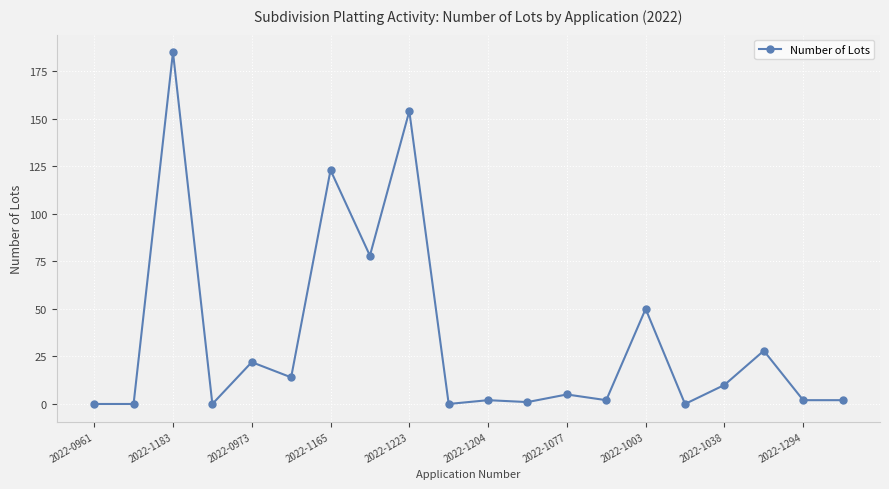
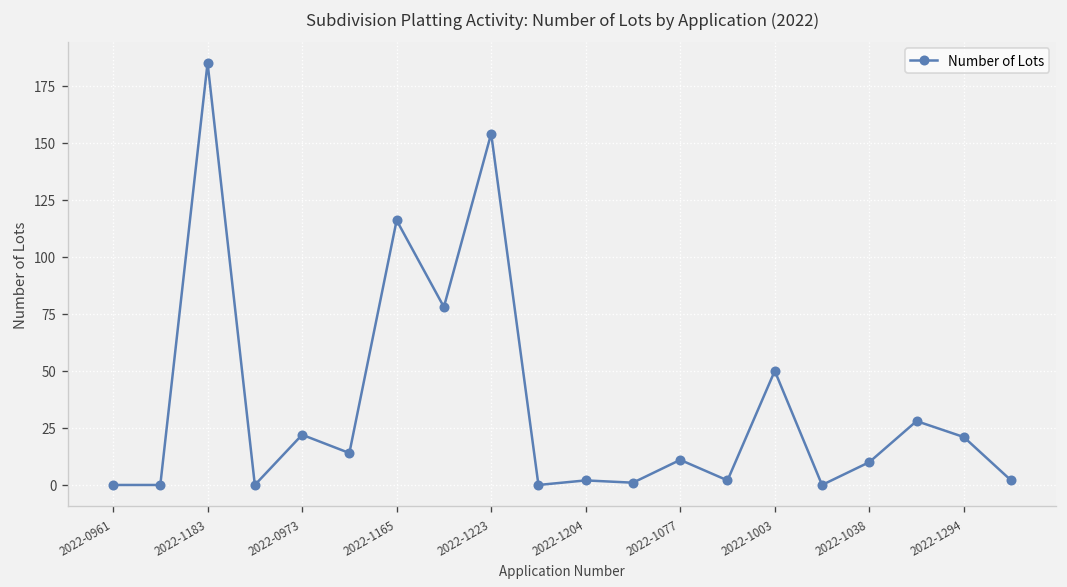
2022-1165: 123 -> 116
2022-1077: 5 -> 11
2022-1294: 2 -> 21
